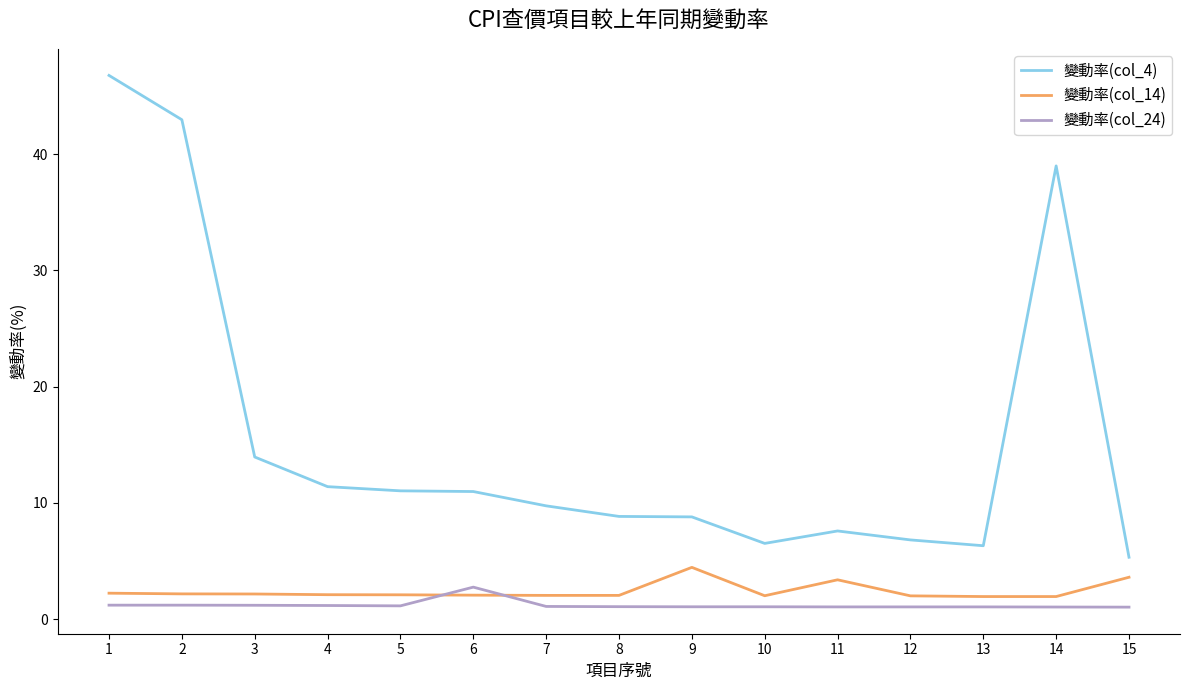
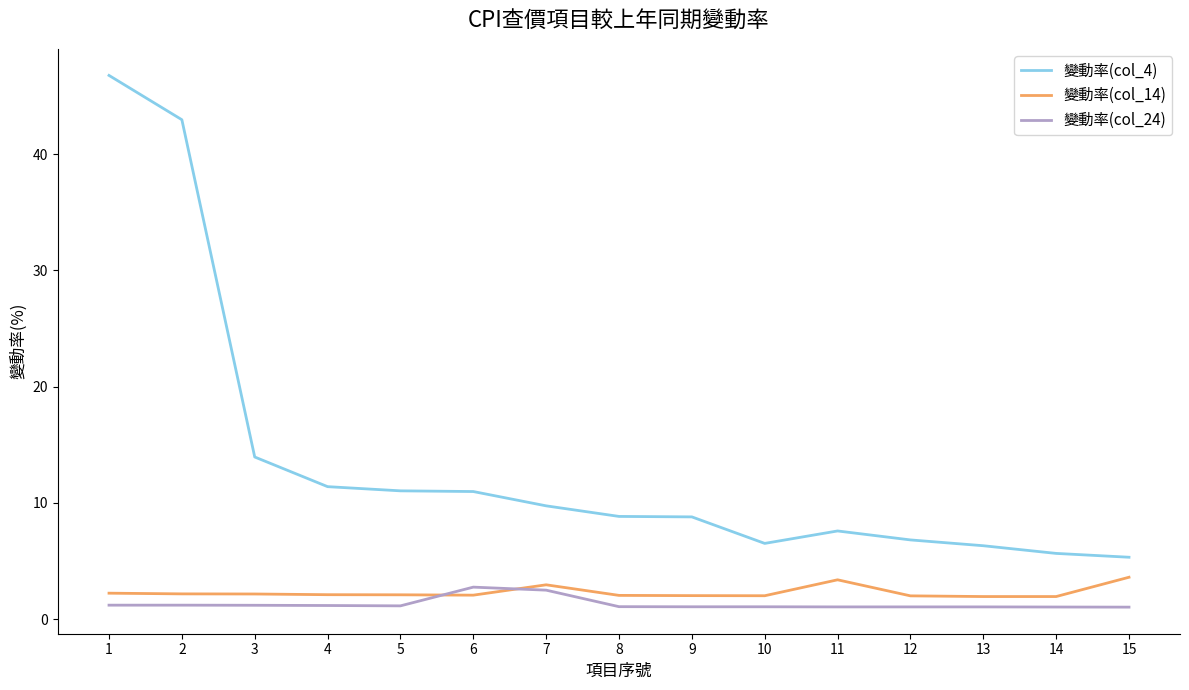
變動率(col_14), 7: 2.1 -> 3.0
變動率(col_24), 7: 1.1 -> 2.5
變動率(col_14), 9: 4.5 -> 2.0
變動率(col_4), 14: 39.0 -> 5.7
